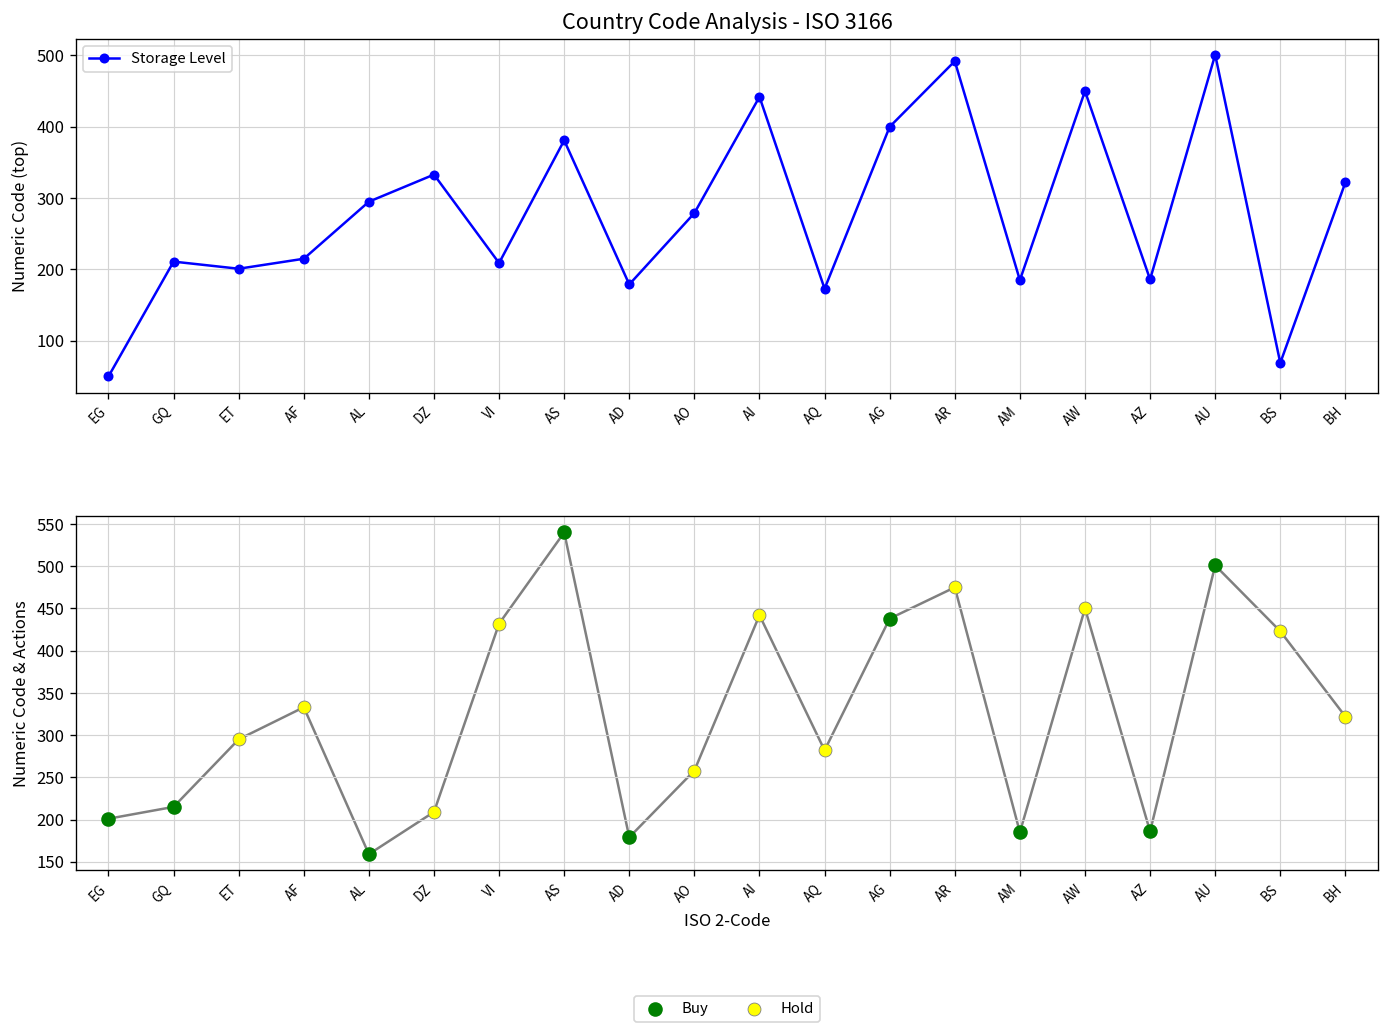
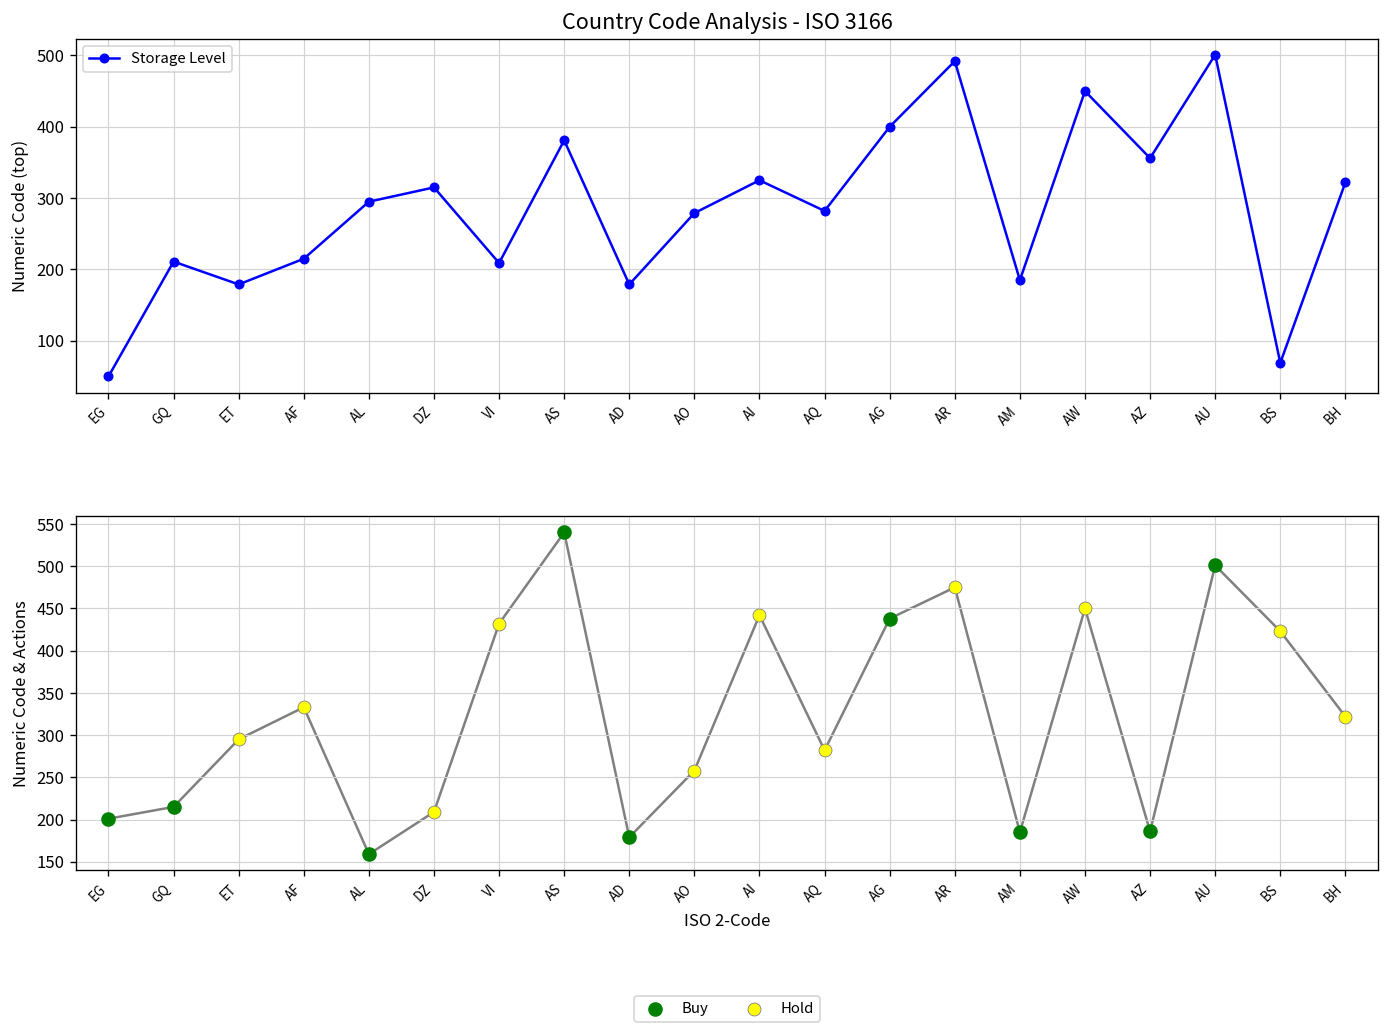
Country Code Analysis - ISO 3166, ET: 200 -> 180
Country Code Analysis - ISO 3166, DZ: 330 -> 320
Country Code Analysis - ISO 3166, AI: 440 -> 330
Country Code Analysis - ISO 3166, AQ: 170 -> 280
Country Code Analysis - ISO 3166, AZ: 190 -> 360
